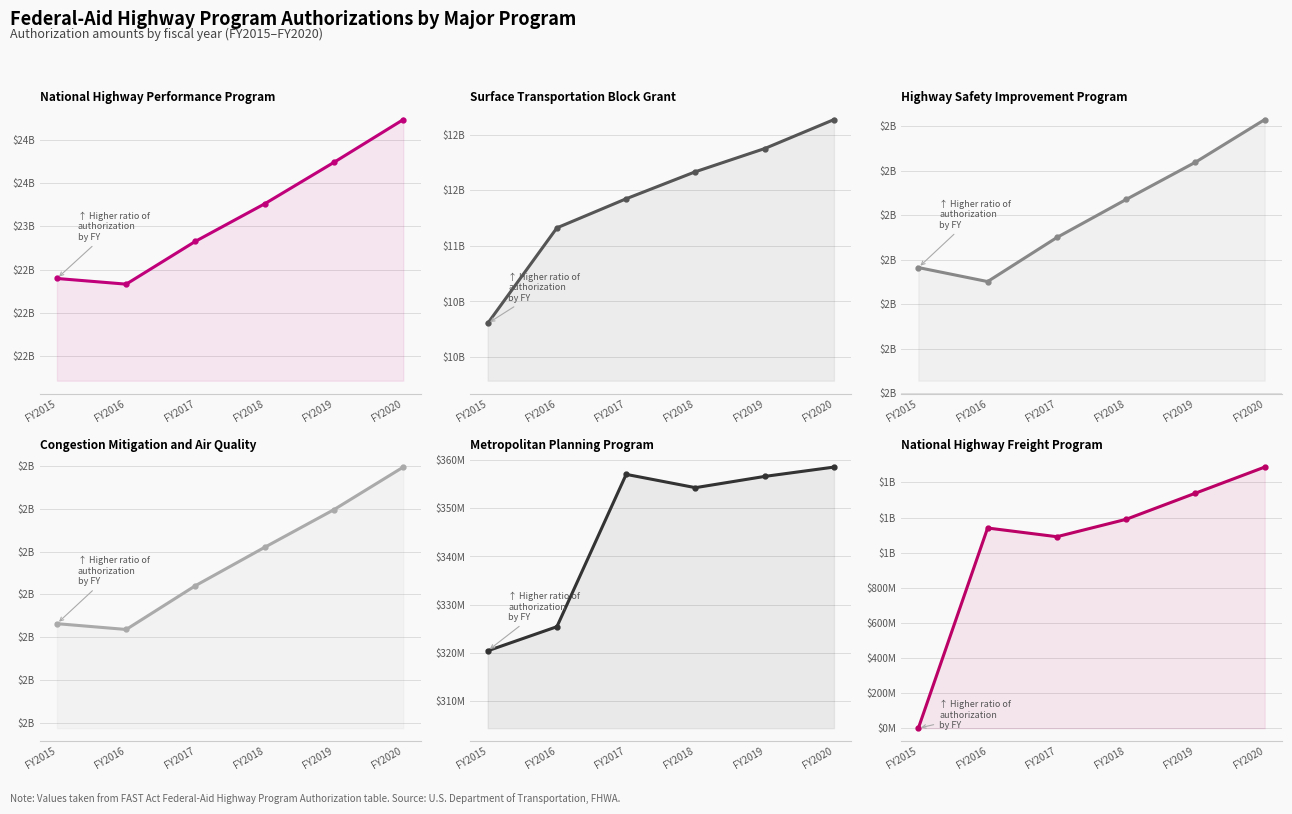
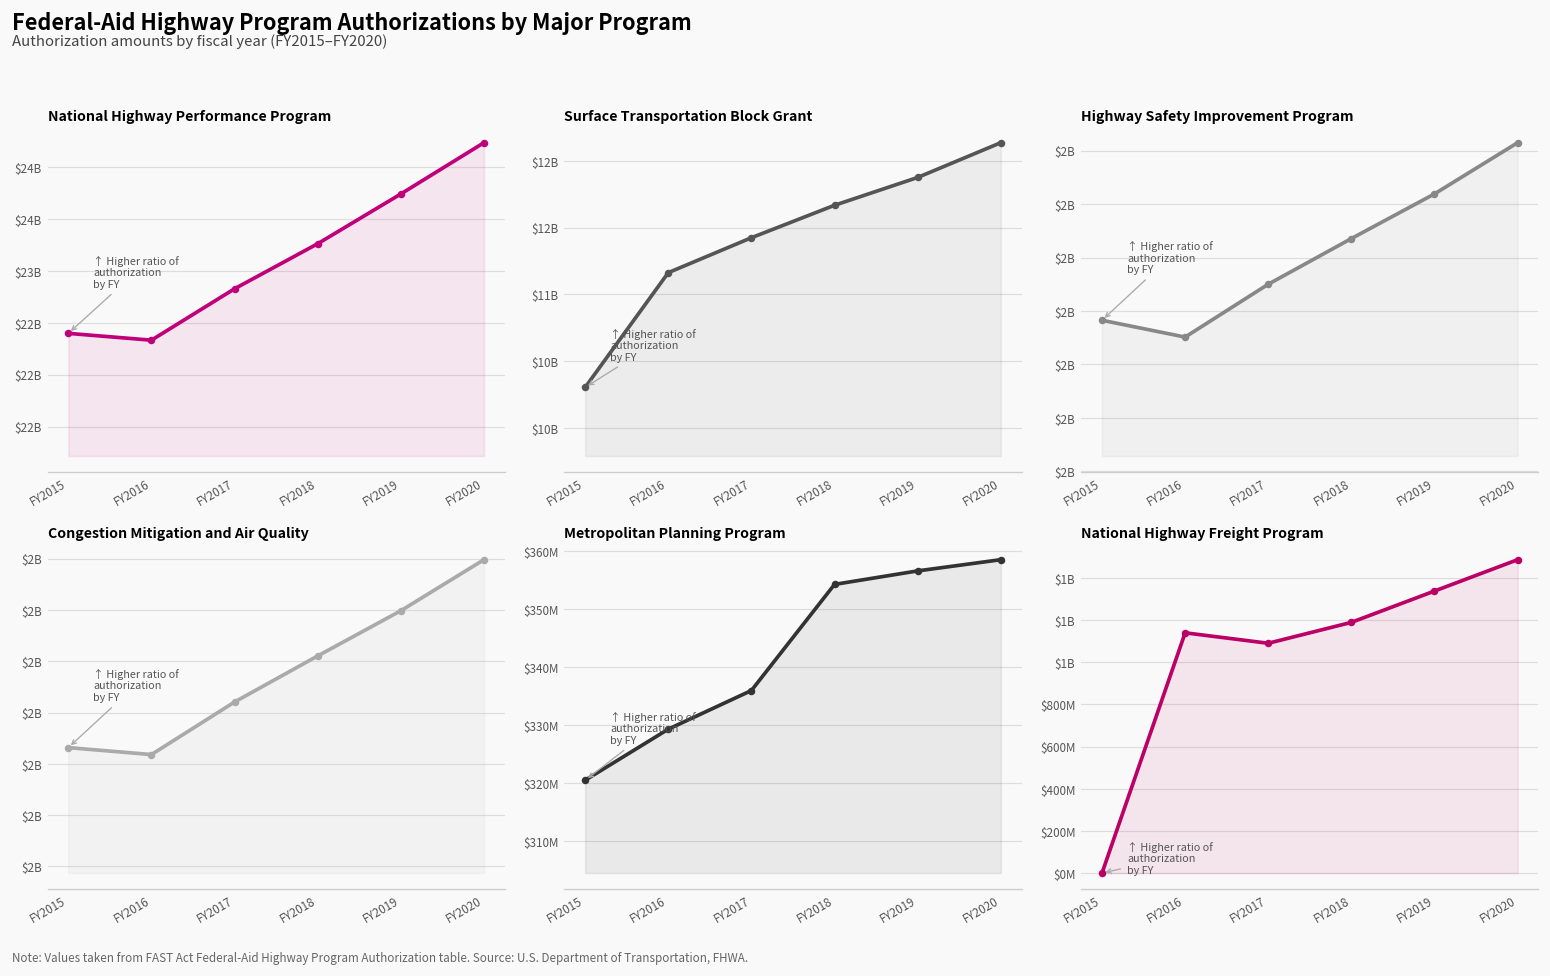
Metropolitan Planning Program, FY2016: $325000000 -> $329000000
Metropolitan Planning Program, FY2017: $357000000 -> $336000000
